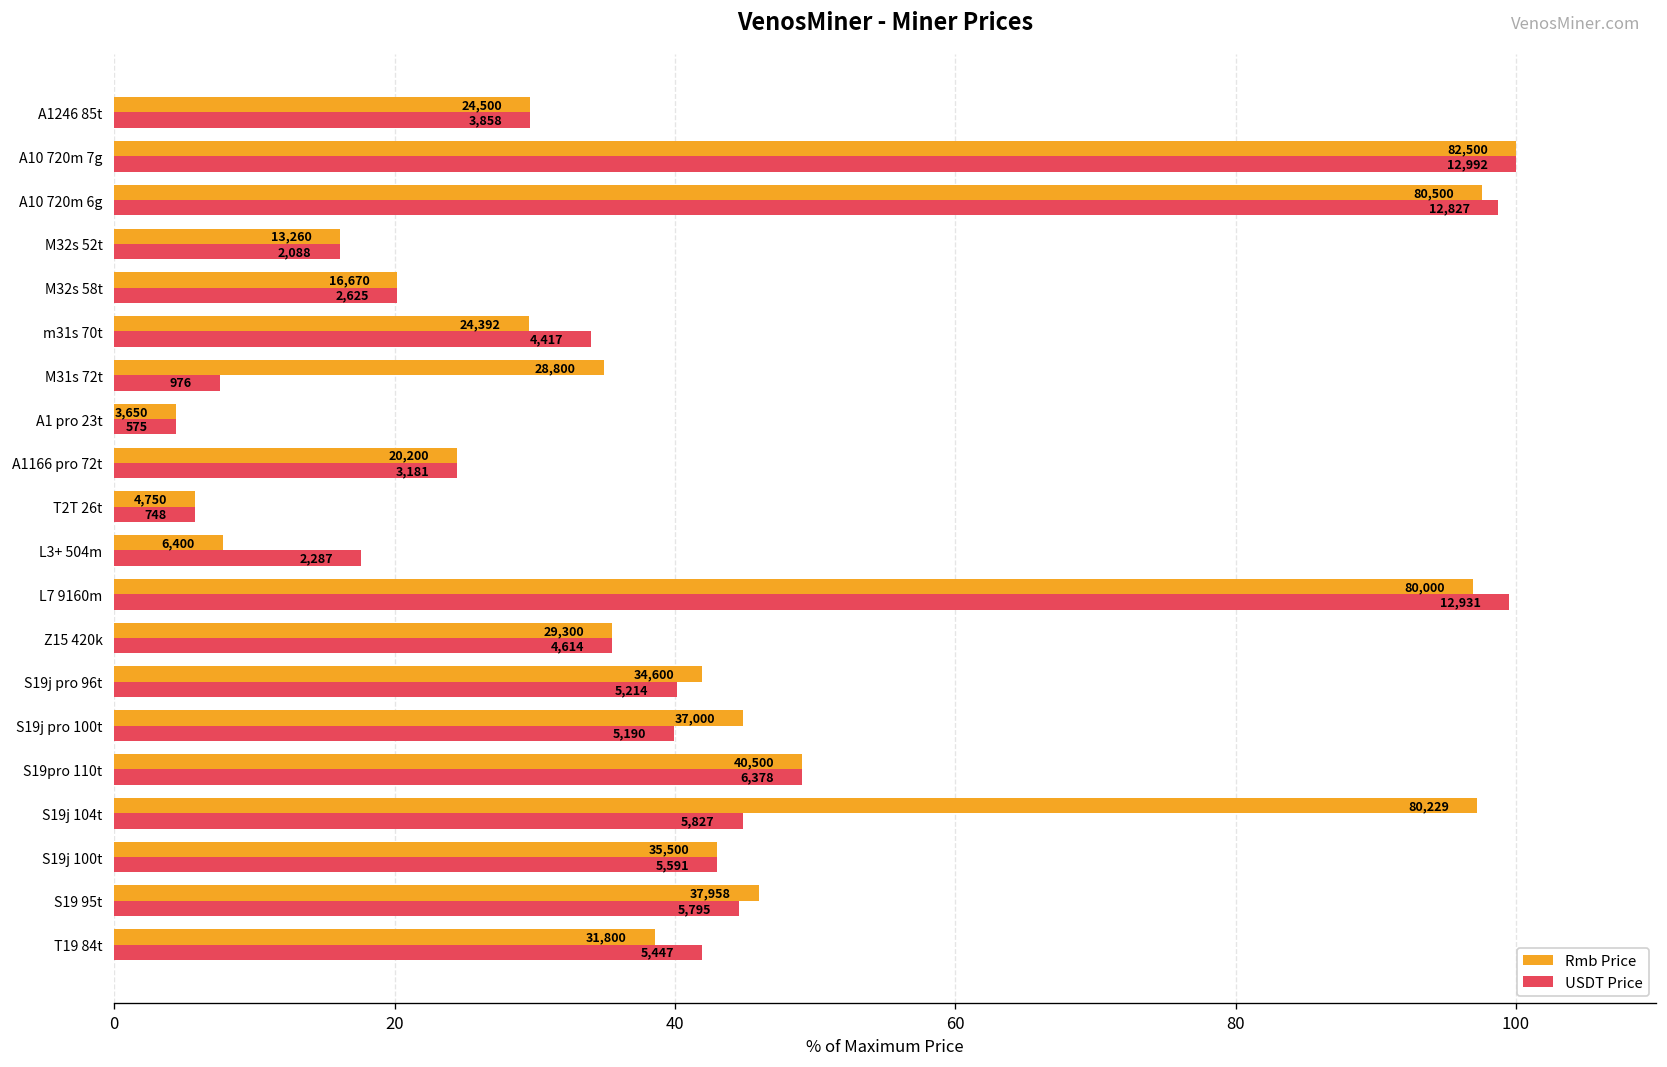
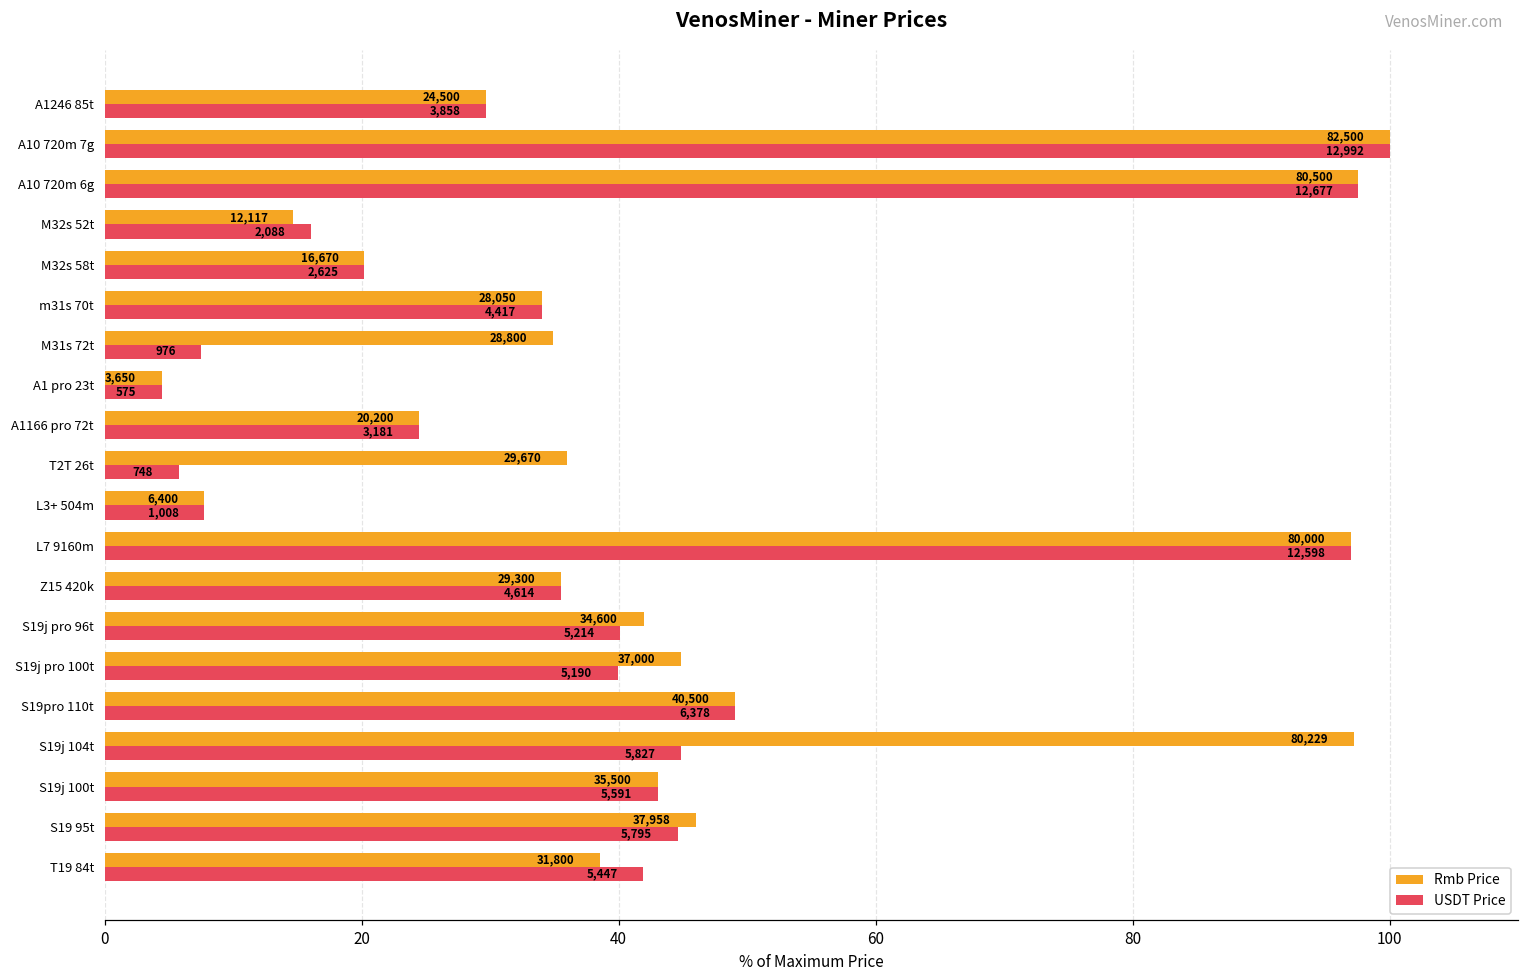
USDT Price, A10 720m 6g: 12,827 -> 12,677
Rmb Price, M32s 52t: 13,260 -> 12,117
Rmb Price, m31s 70t: 24,392 -> 28,050
Rmb Price, T2T 26t: 4,750 -> 29,670
USDT Price, L3+ 504m: 2,287 -> 1,008
USDT Price, L7 9160m: 12,931 -> 12,598
